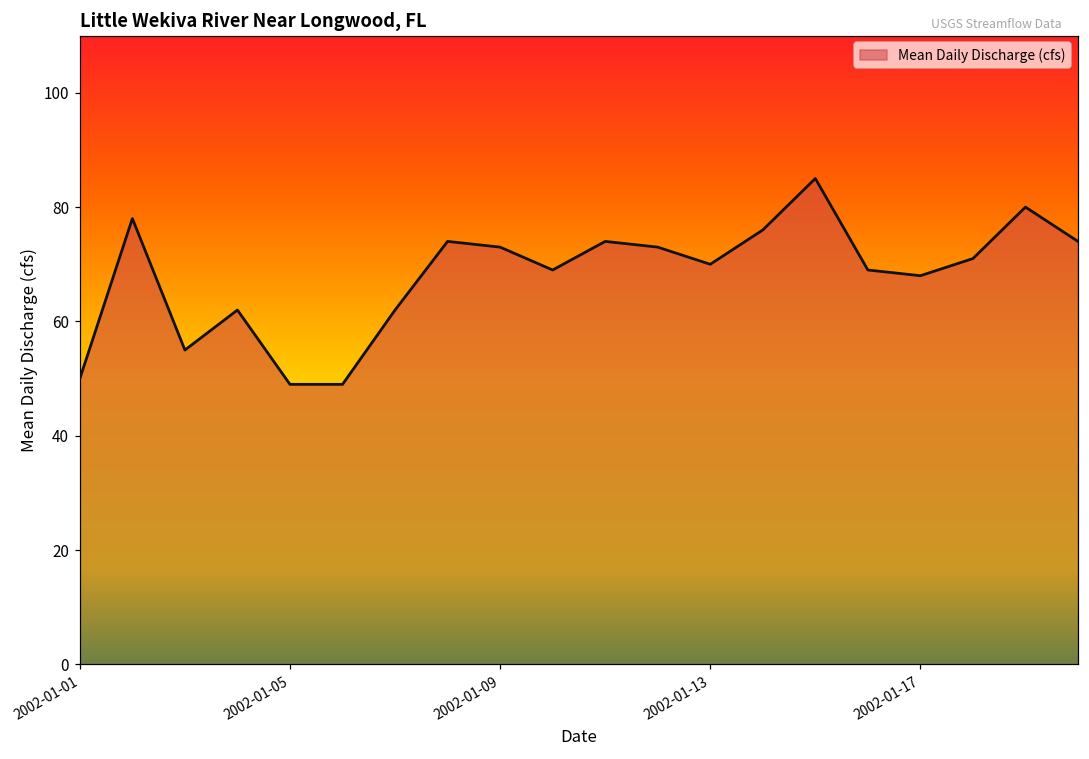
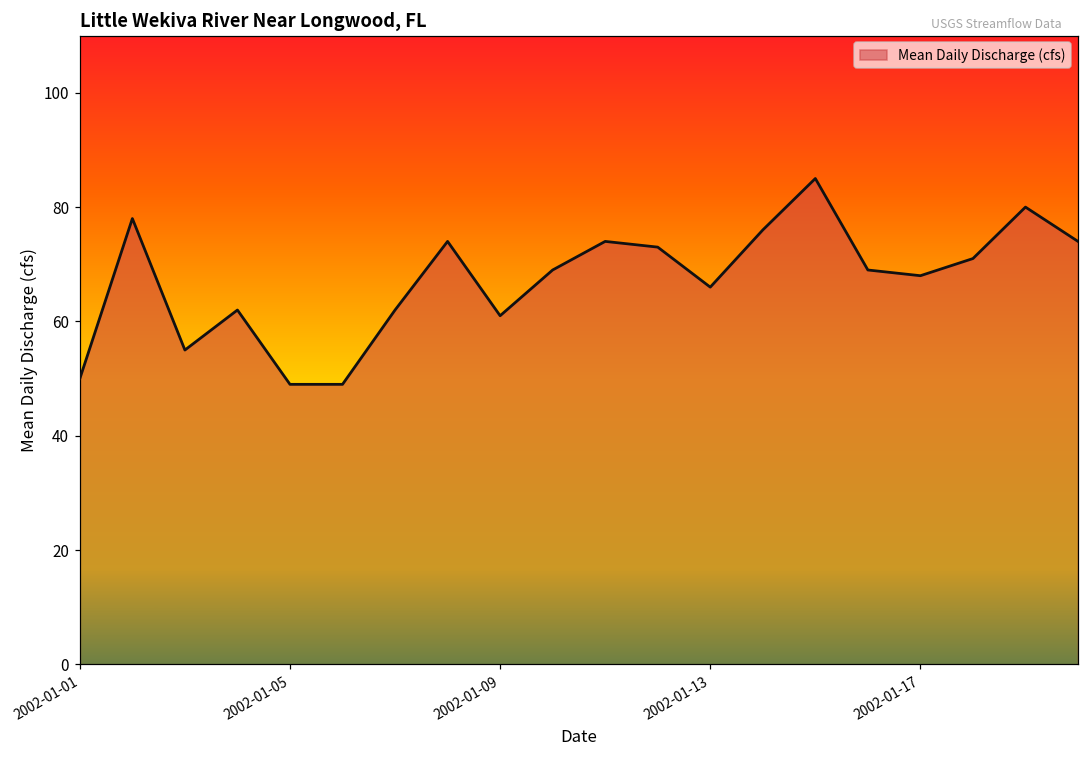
2002-01-09: 73 -> 61
2002-01-13: 70 -> 66
